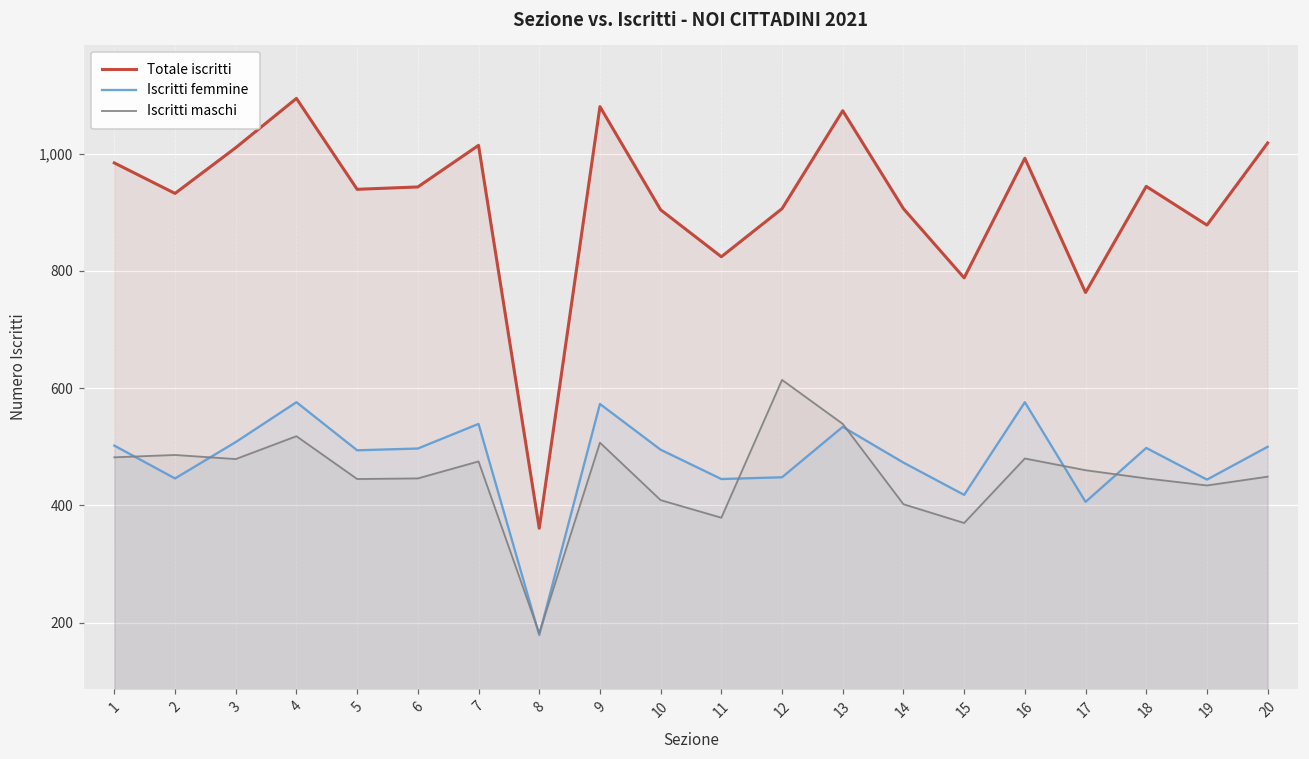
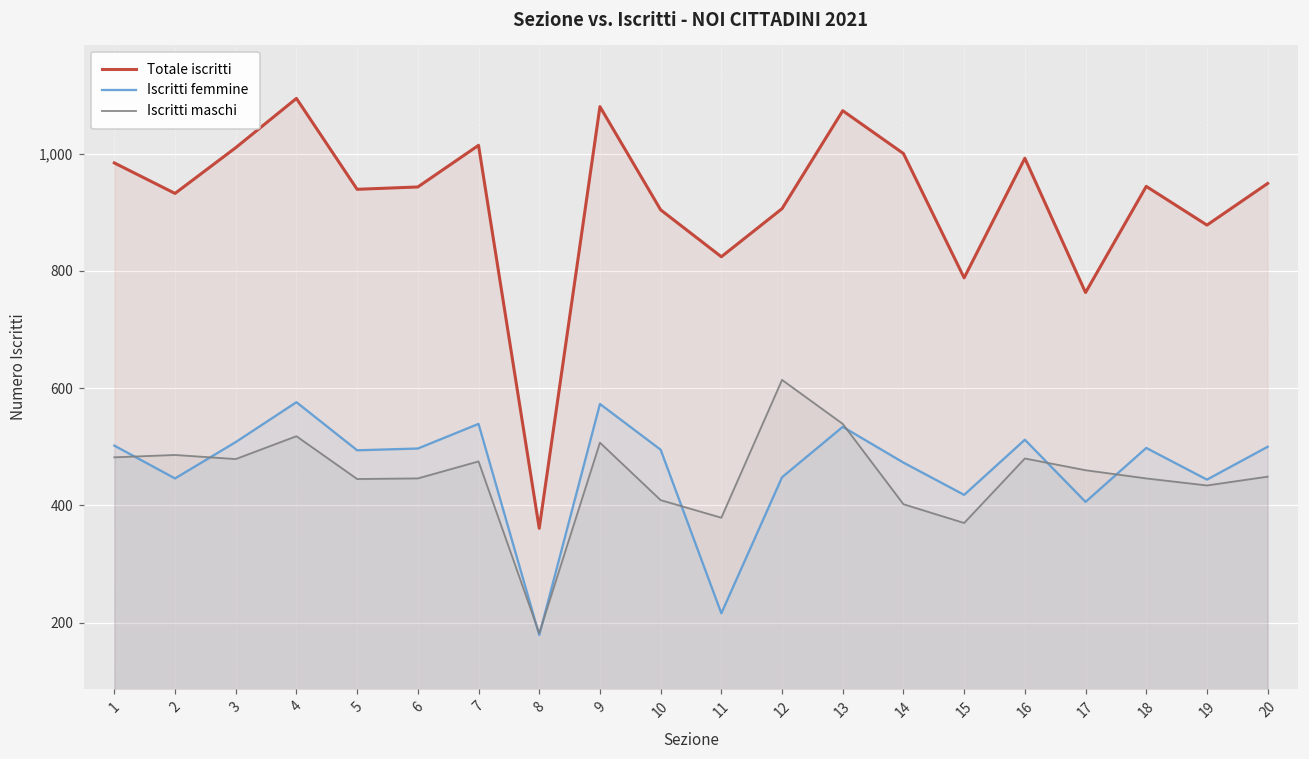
Iscritti femmine, 11: 450 -> 220
Totale iscritti, 14: 910 -> 1,000
Iscritti femmine, 16: 580 -> 510
Totale iscritti, 20: 1,020 -> 950
